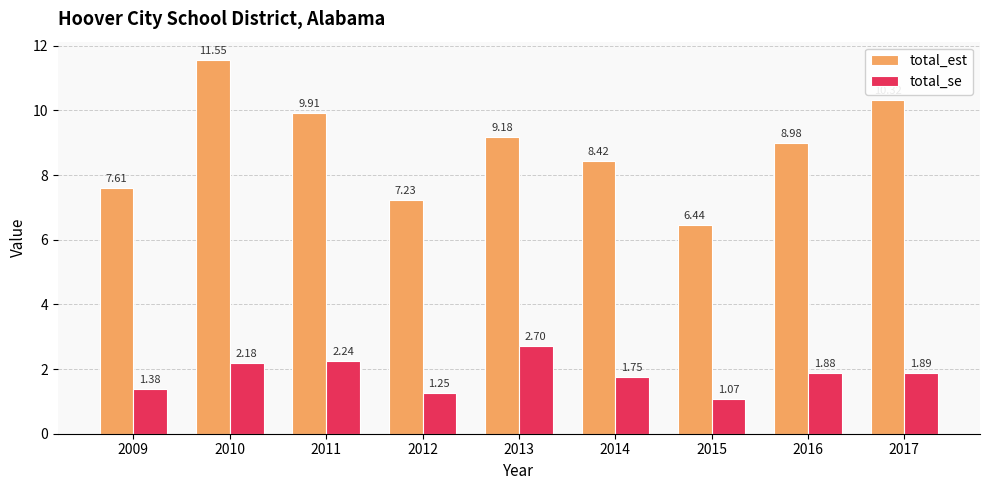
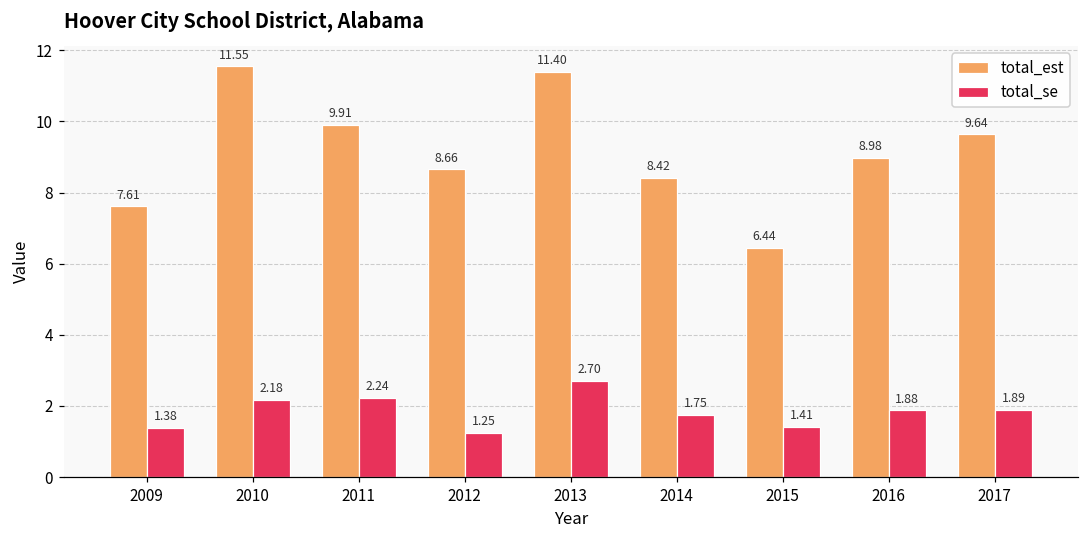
total_est, 2012: 7.23 -> 8.66
total_est, 2013: 9.18 -> 11.40
total_se, 2015: 1.07 -> 1.41
total_est, 2017: 10.3 -> 9.6
